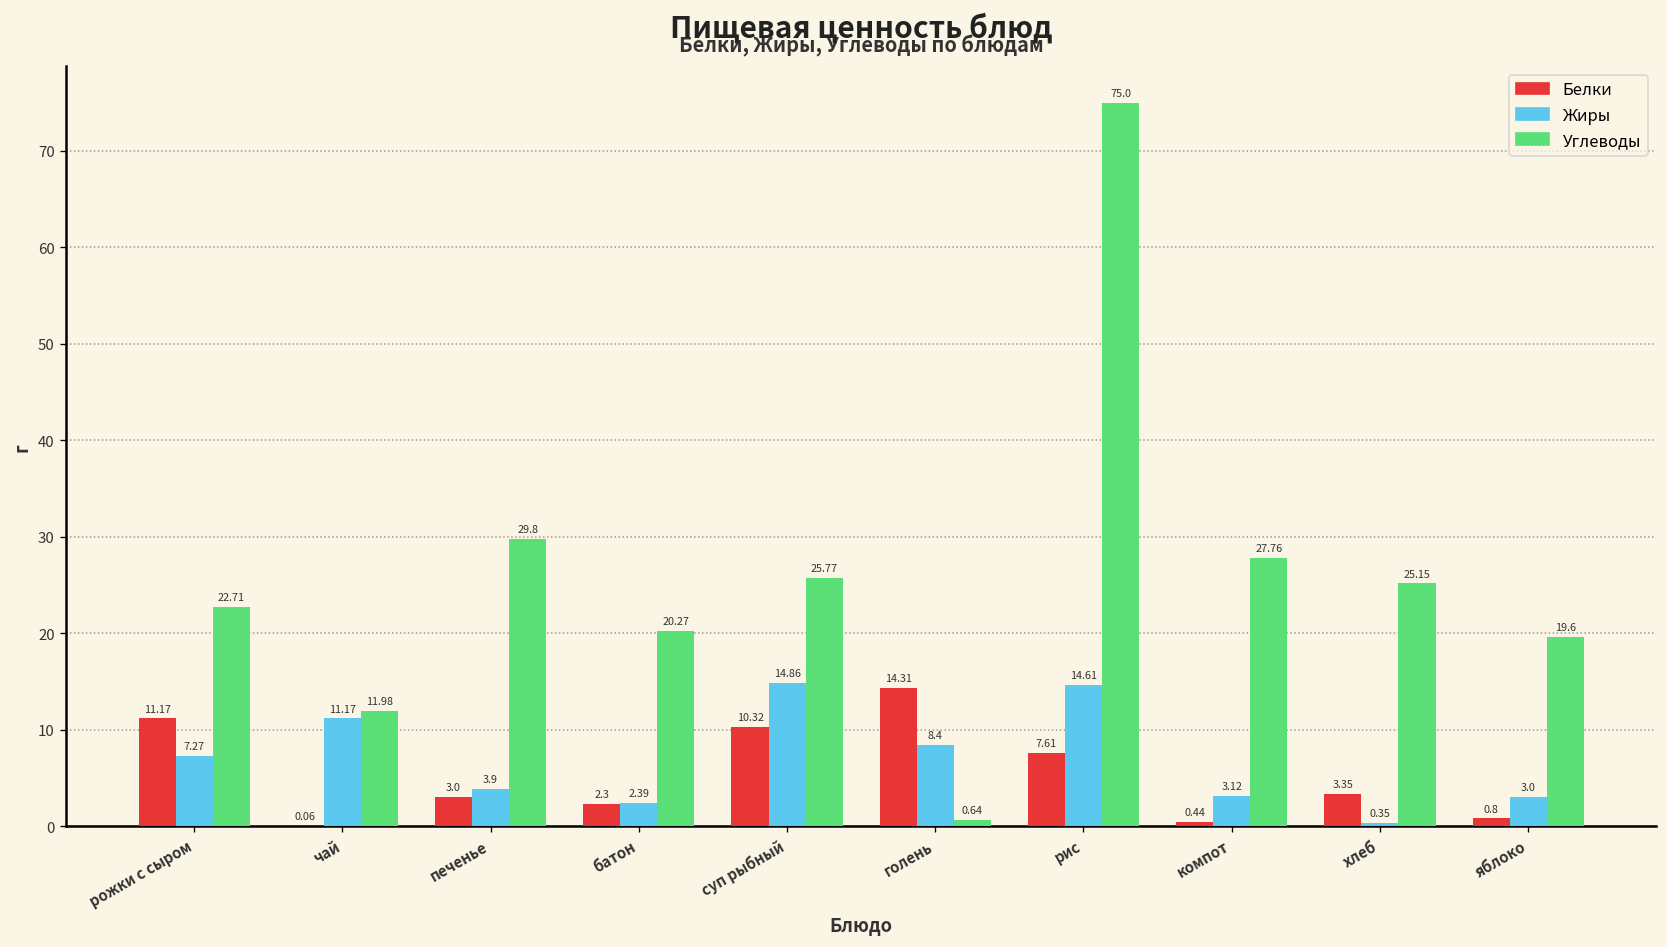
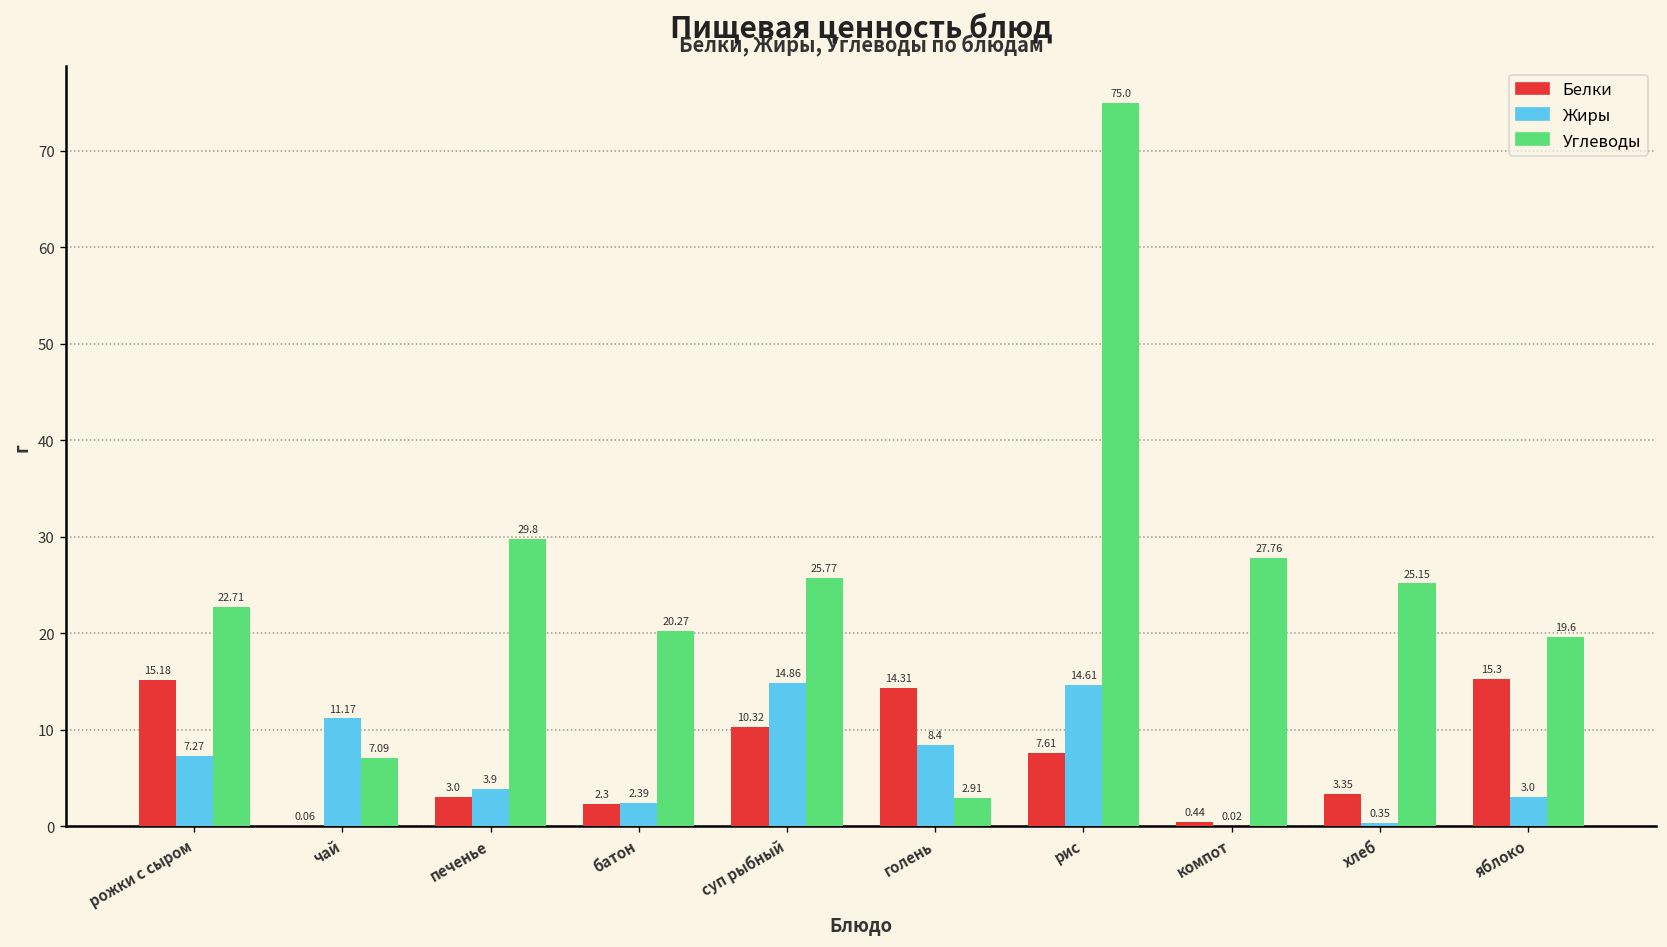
Белки, рожки с сыром: 11.17 -> 15.18
Углеводы, чай: 11.98 -> 7.09
Углеводы, голень: 0.64 -> 2.91
Жиры, компот: 3.12 -> 0.02
Белки, яблоко: 0.8 -> 15.3
